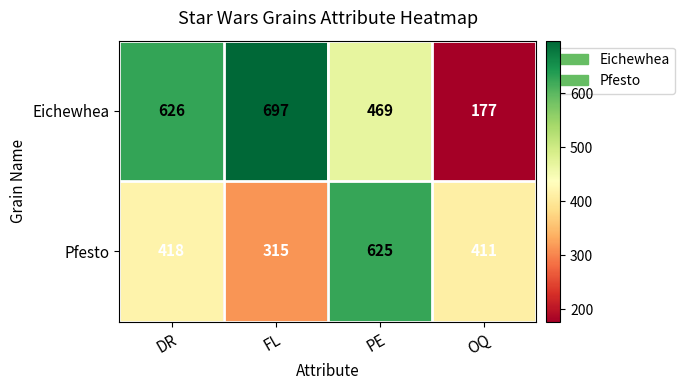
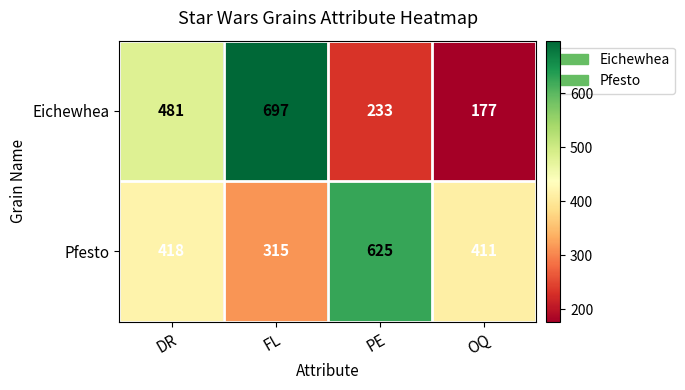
Eichewhea, DR: 626 -> 481
Eichewhea, PE: 469 -> 233
